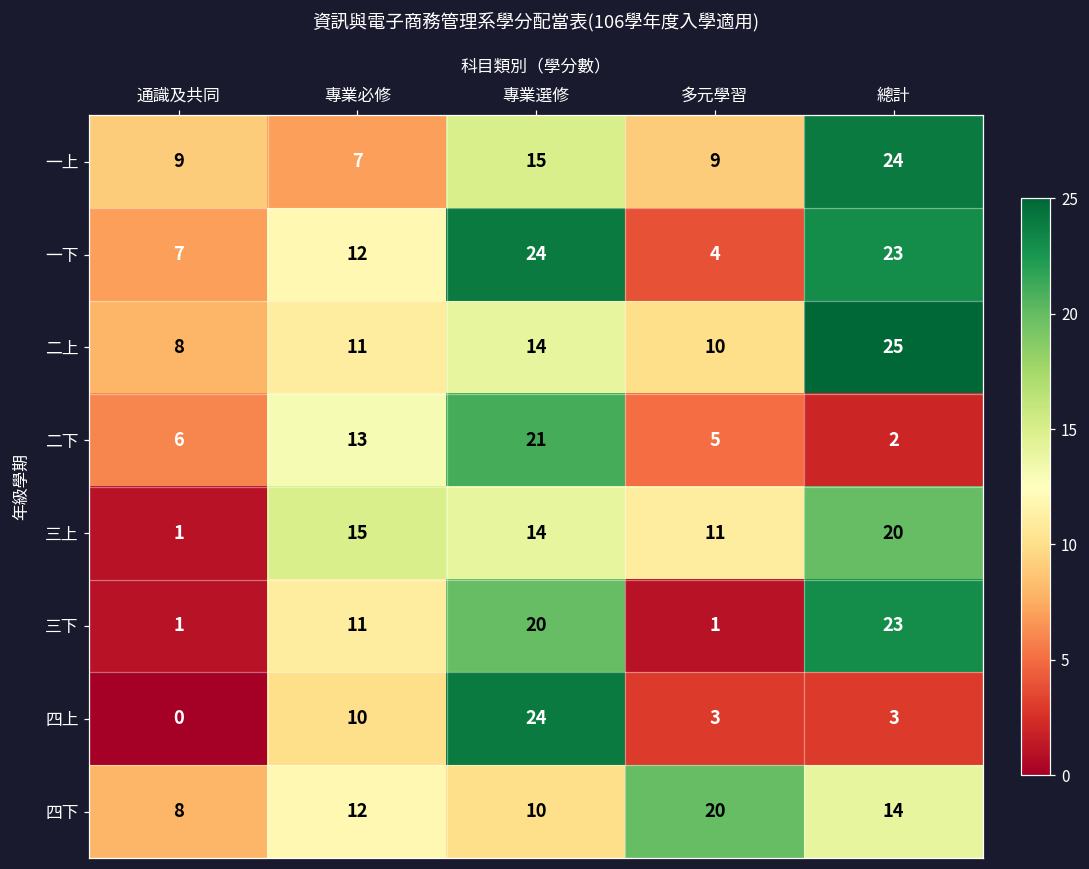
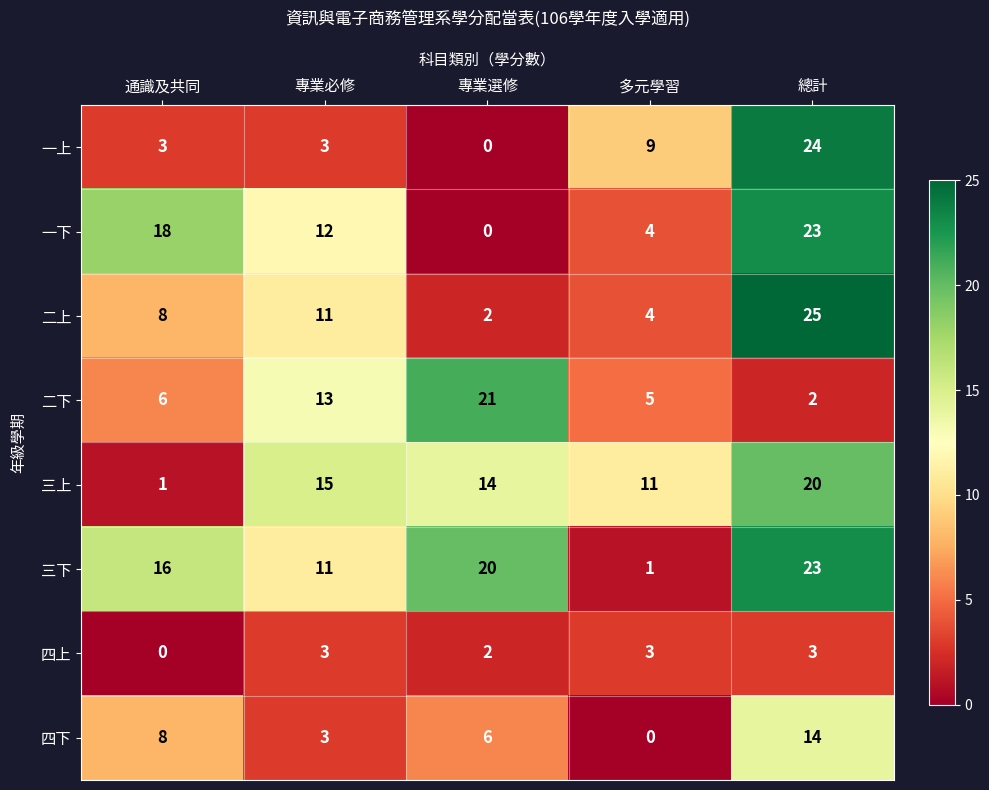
一上, 通識及共同: 9 -> 3
一上, 專業必修: 7 -> 3
一上, 專業選修: 15 -> 0
一下, 通識及共同: 7 -> 18
一下, 專業選修: 24 -> 0
二上, 專業選修: 14 -> 2
二上, 多元學習: 10 -> 4
三下, 通識及共同: 1 -> 16
四上, 專業必修: 10 -> 3
四上, 專業選修: 24 -> 2
四下, 專業必修: 12 -> 3
四下, 專業選修: 10 -> 6
四下, 多元學習: 20 -> 0
